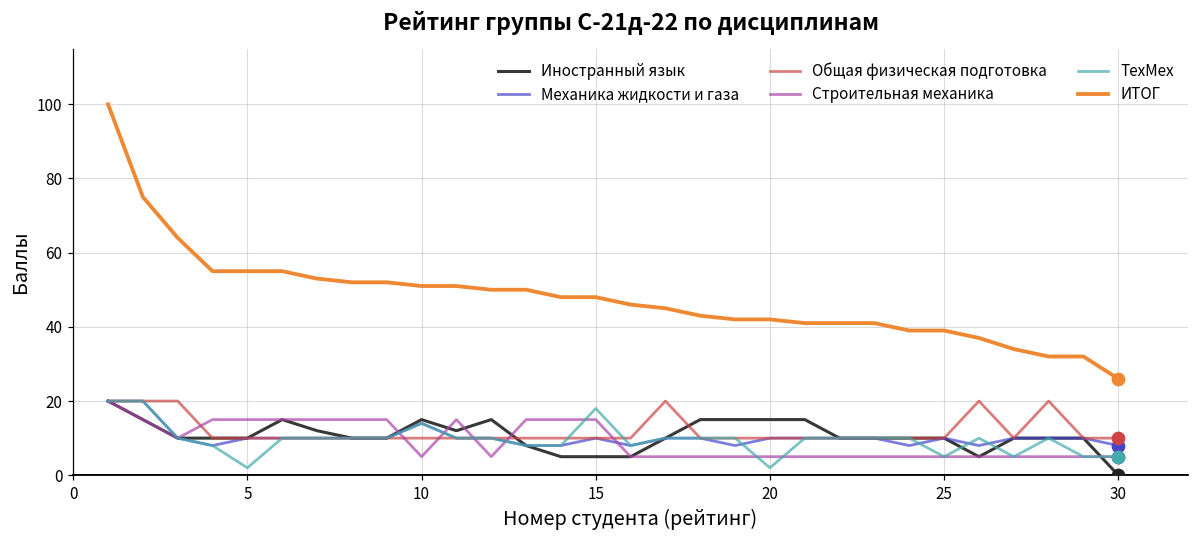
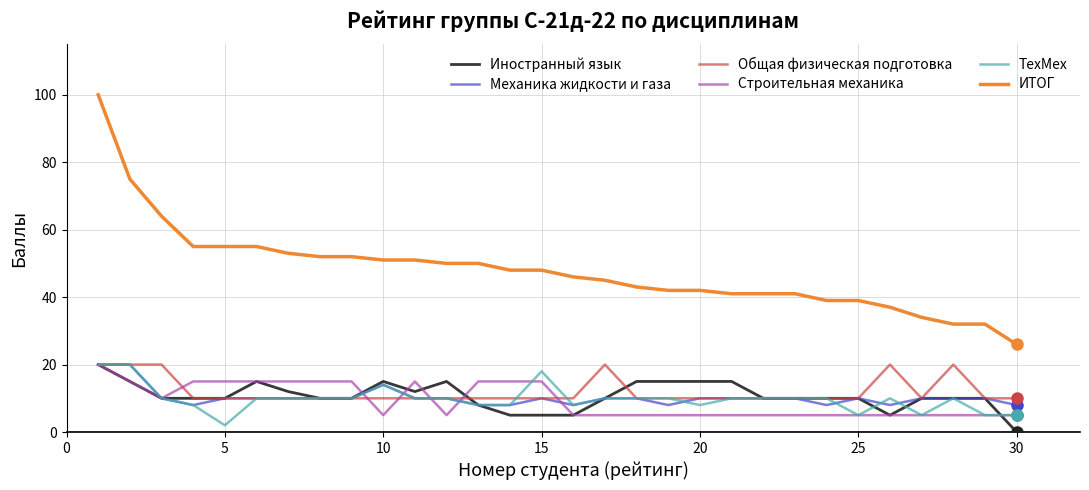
ТехМех, 20: 2 -> 8
